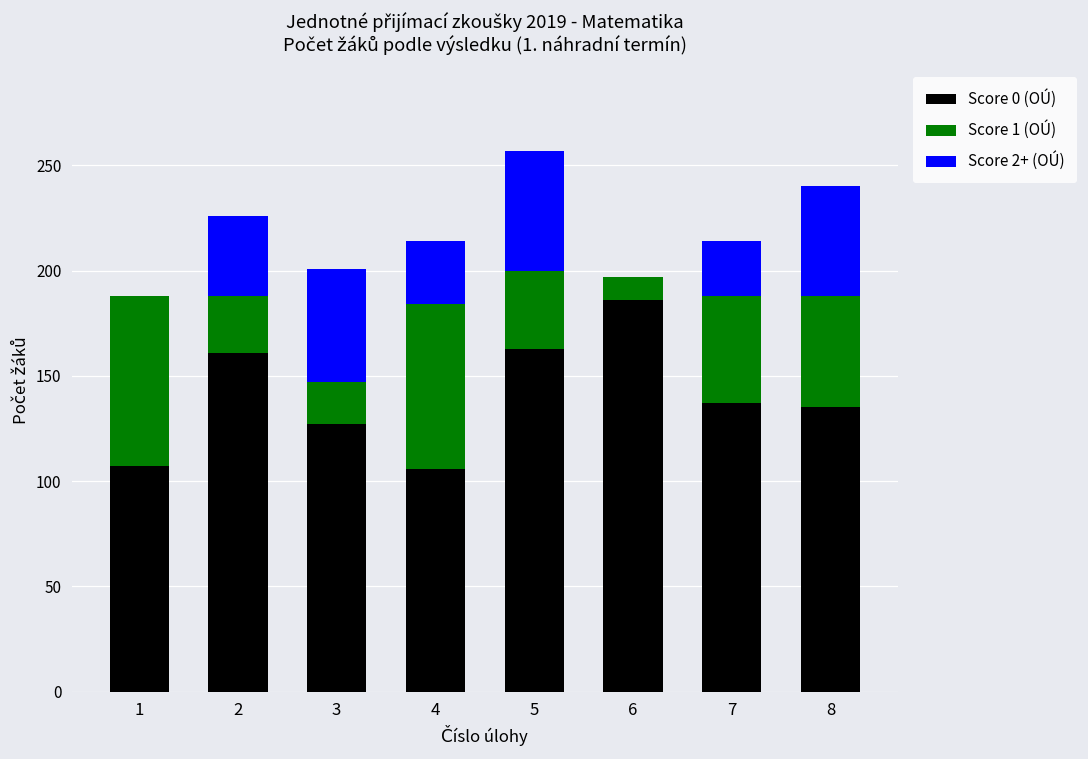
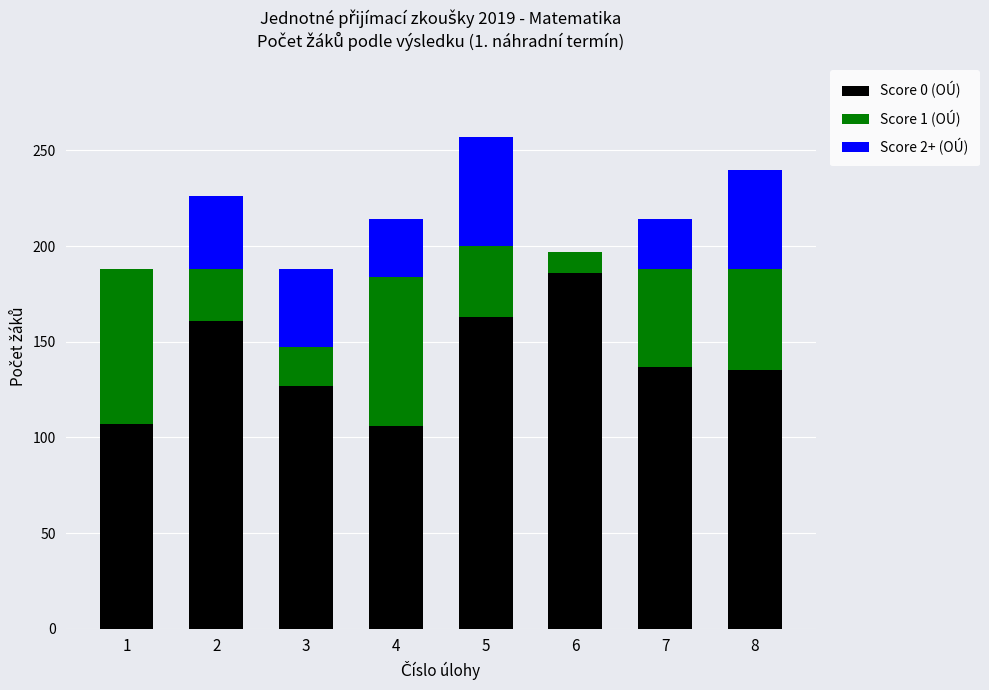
Score 2+ (OÚ), 3: 54 -> 41
